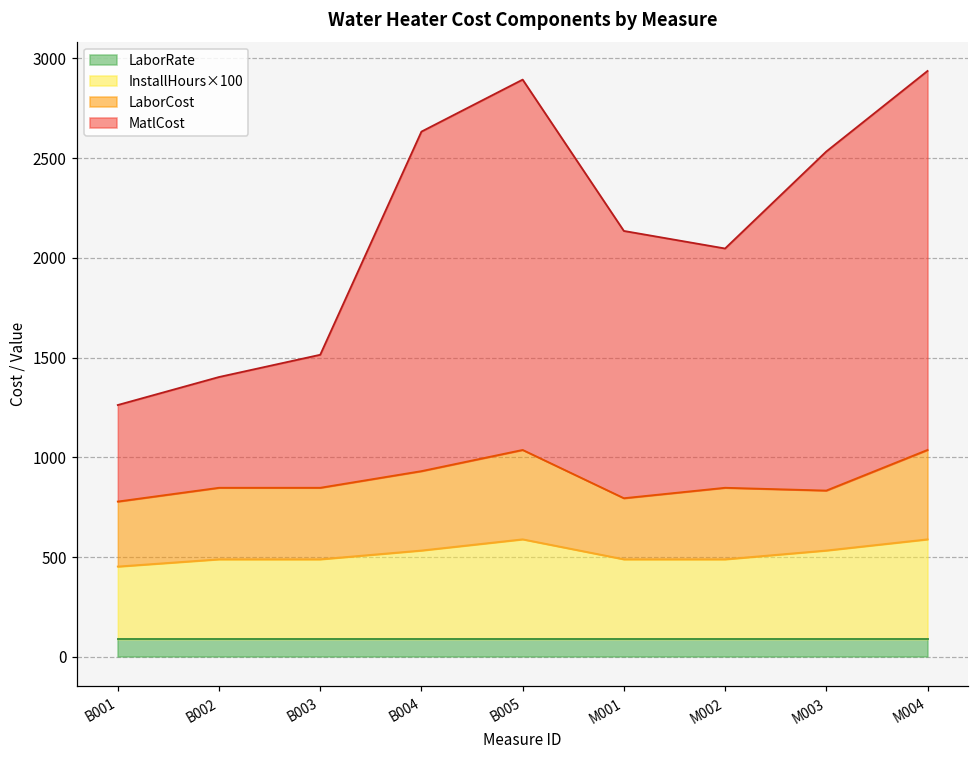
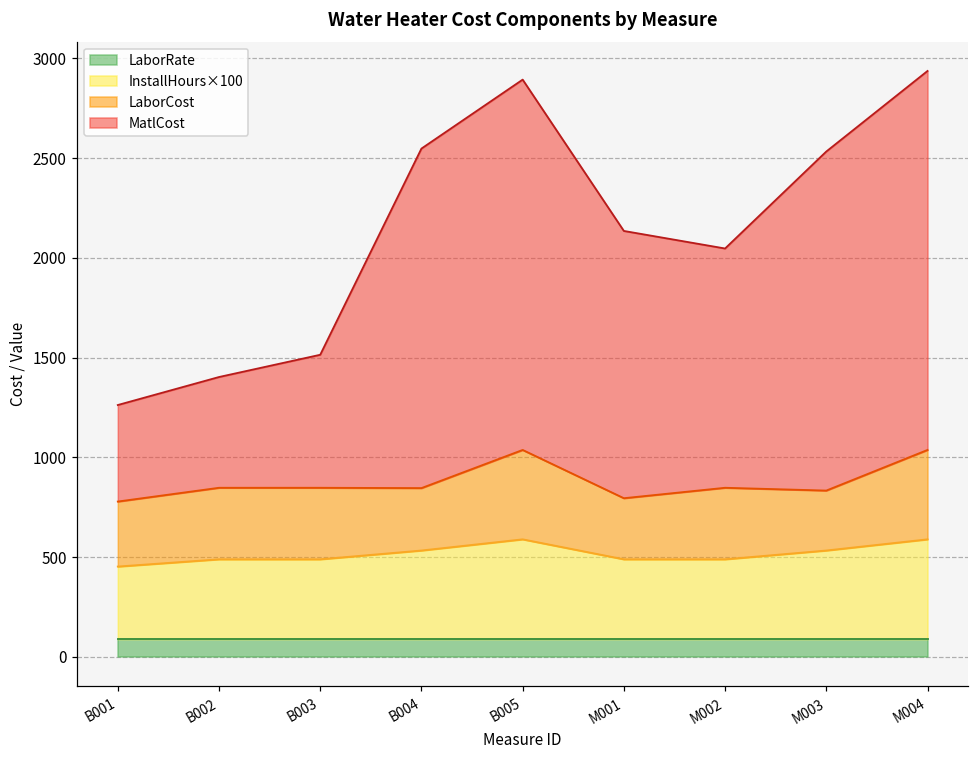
LaborCost, B004: 400 -> 310
